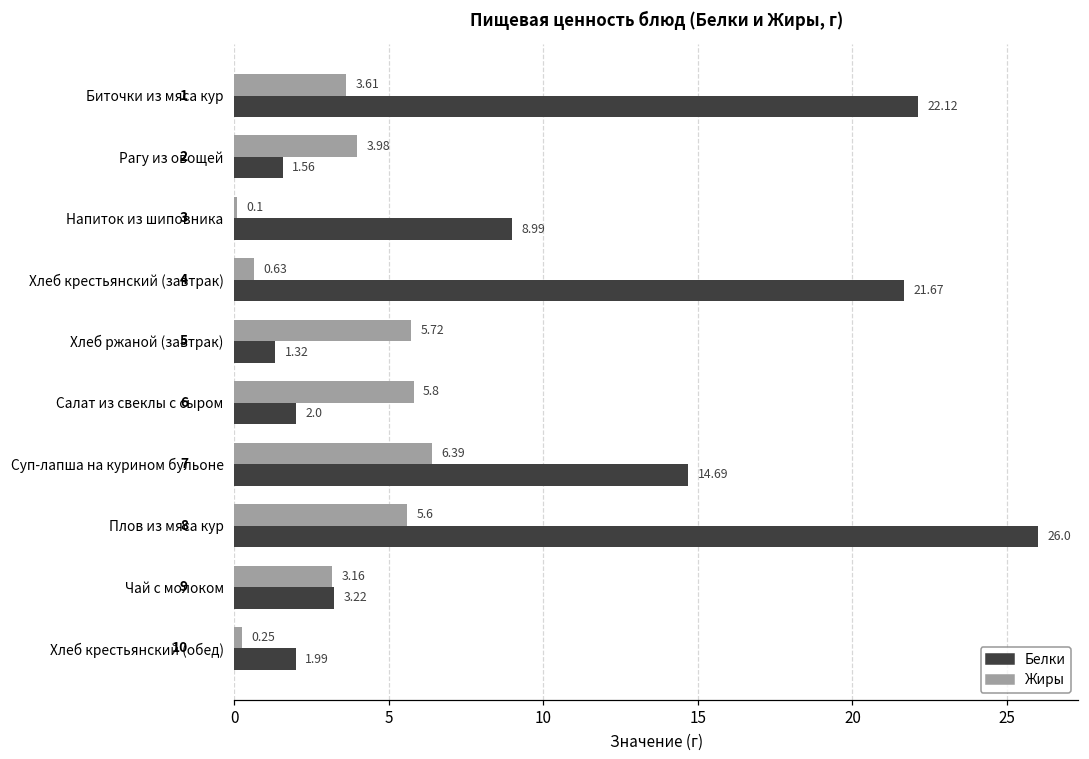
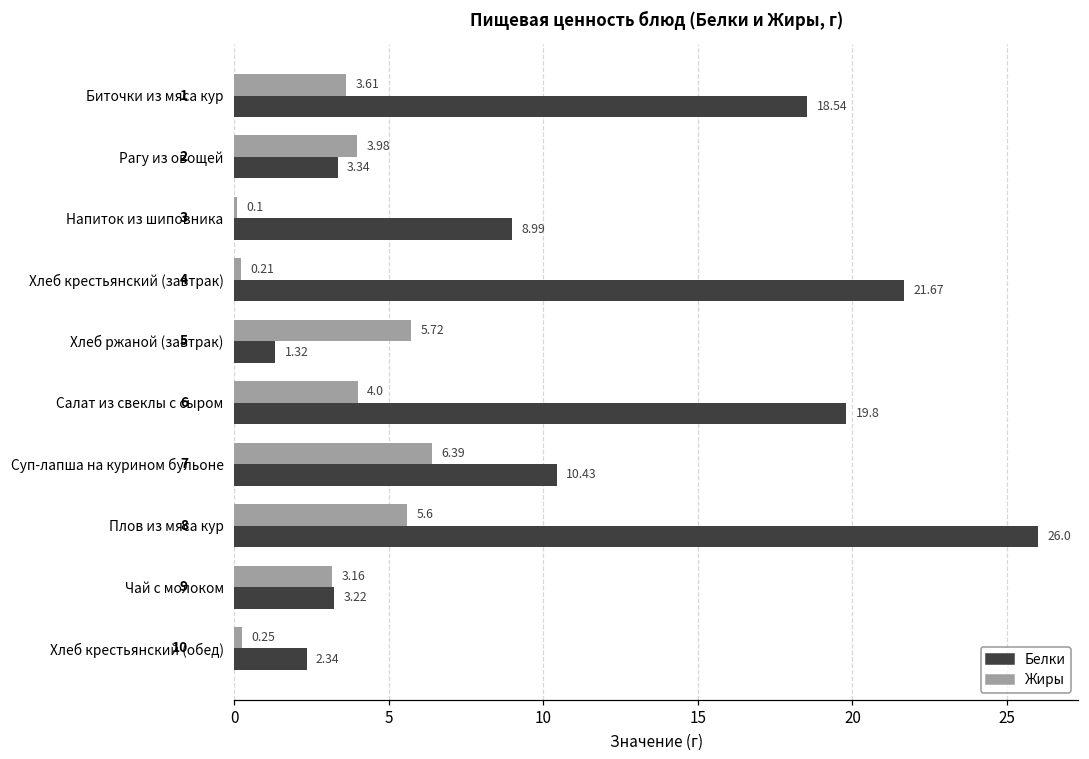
Белки, Биточки из мяса кур: 22.12 -> 18.54
Белки, Рагу из овощей: 1.56 -> 3.34
Жиры, Хлеб крестьянский (завтрак): 0.63 -> 0.21
Жиры, Салат из свеклы с сыром: 5.8 -> 4.0
Белки, Салат из свеклы с сыром: 2.0 -> 19.8
Белки, Суп-лапша на курином бульоне: 14.69 -> 10.43
Белки, Хлеб крестьянский (обед): 1.99 -> 2.34
